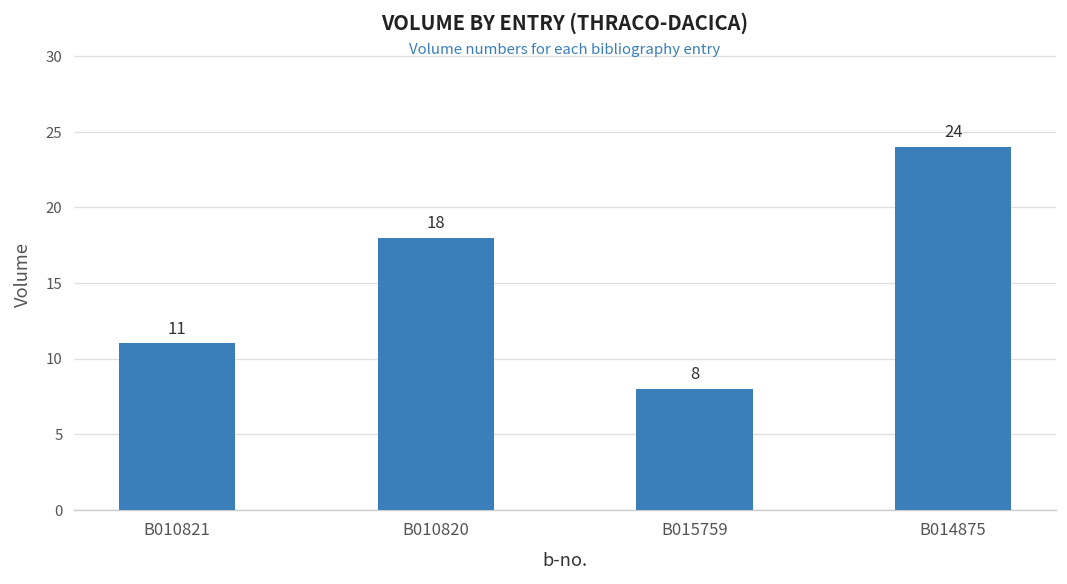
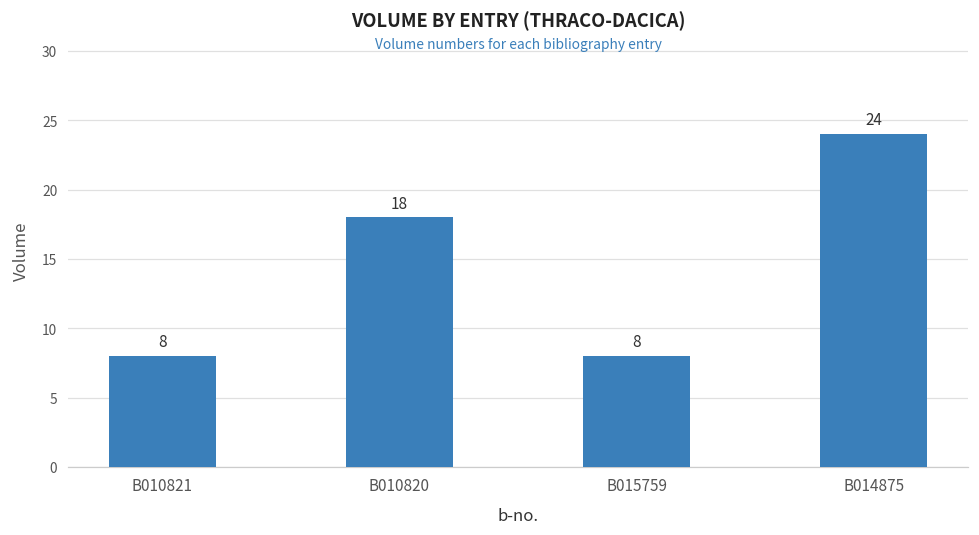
B010821: 11 -> 8
